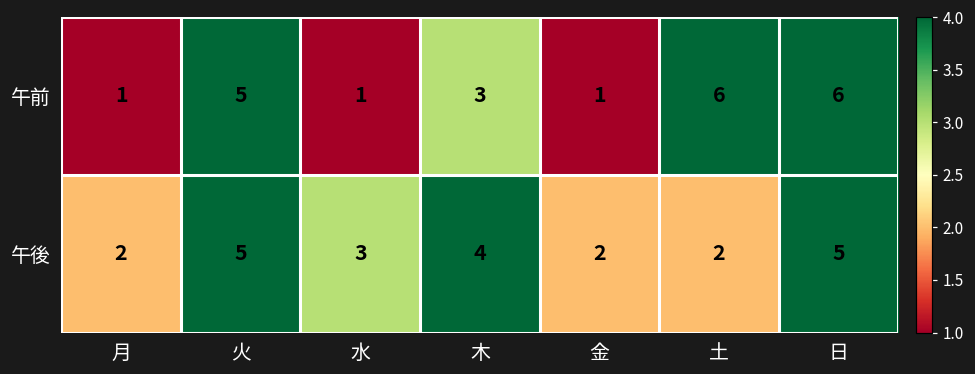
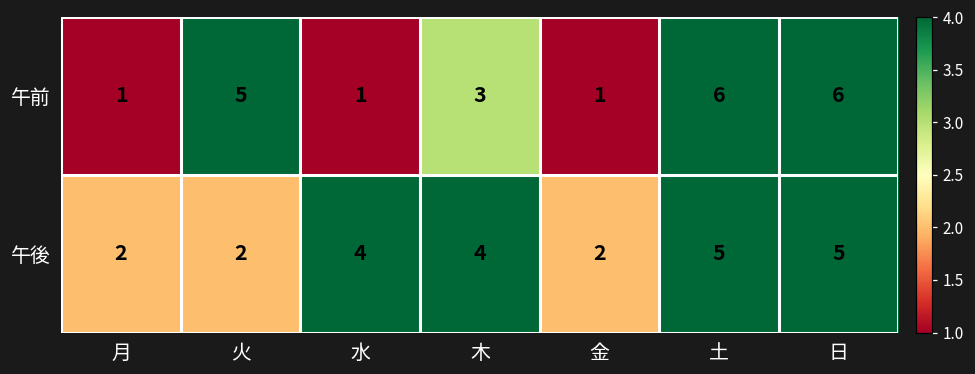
午後, 火: 5 -> 2
午後, 水: 3 -> 4
午後, 土: 2 -> 5
